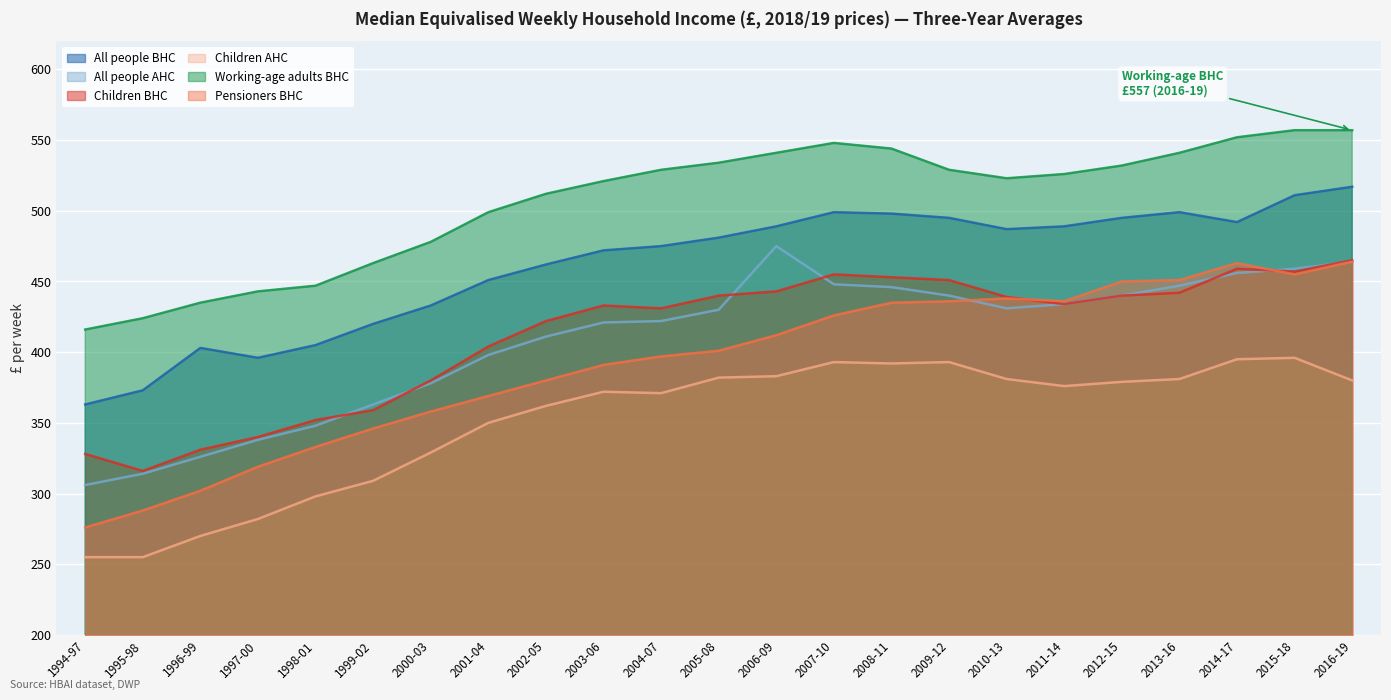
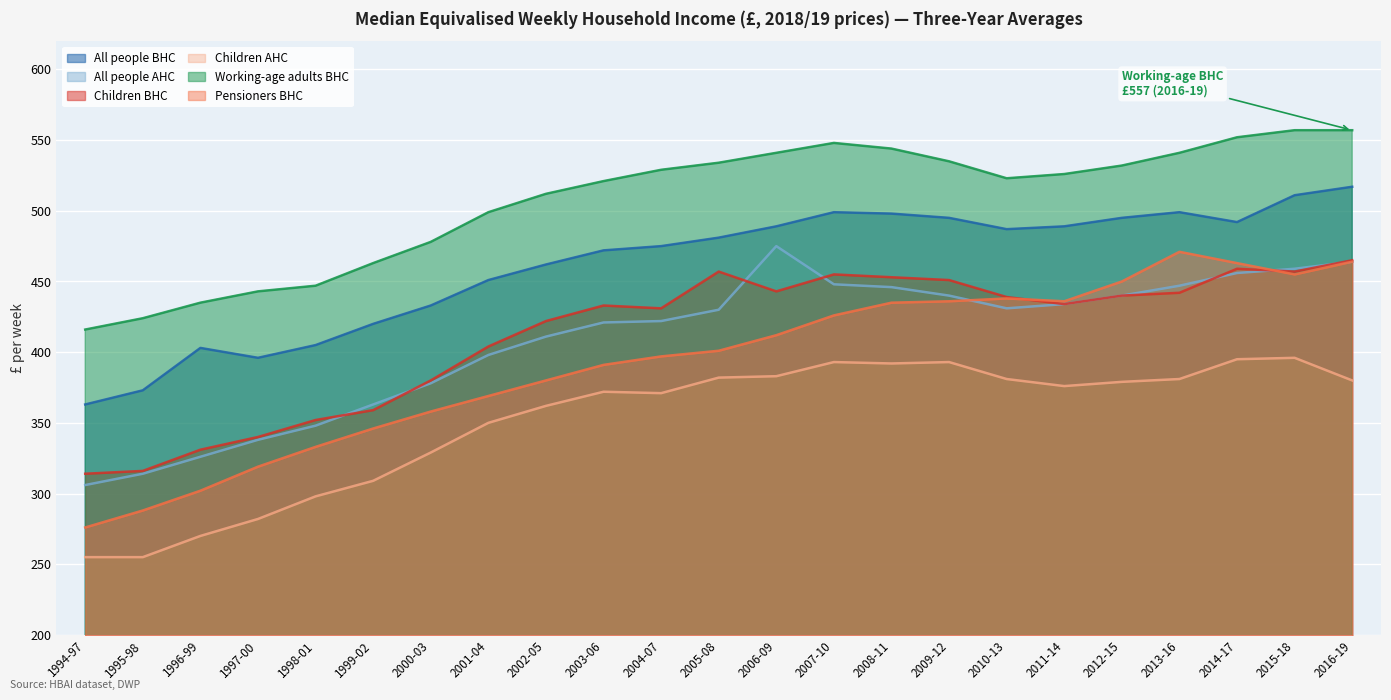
Children BHC, 1994-97: 328 -> 314
Children BHC, 2005-08: 440 -> 457
Working-age adults BHC, 2009-12: 529 -> 535
Pensioners BHC, 2013-16: 451 -> 471
